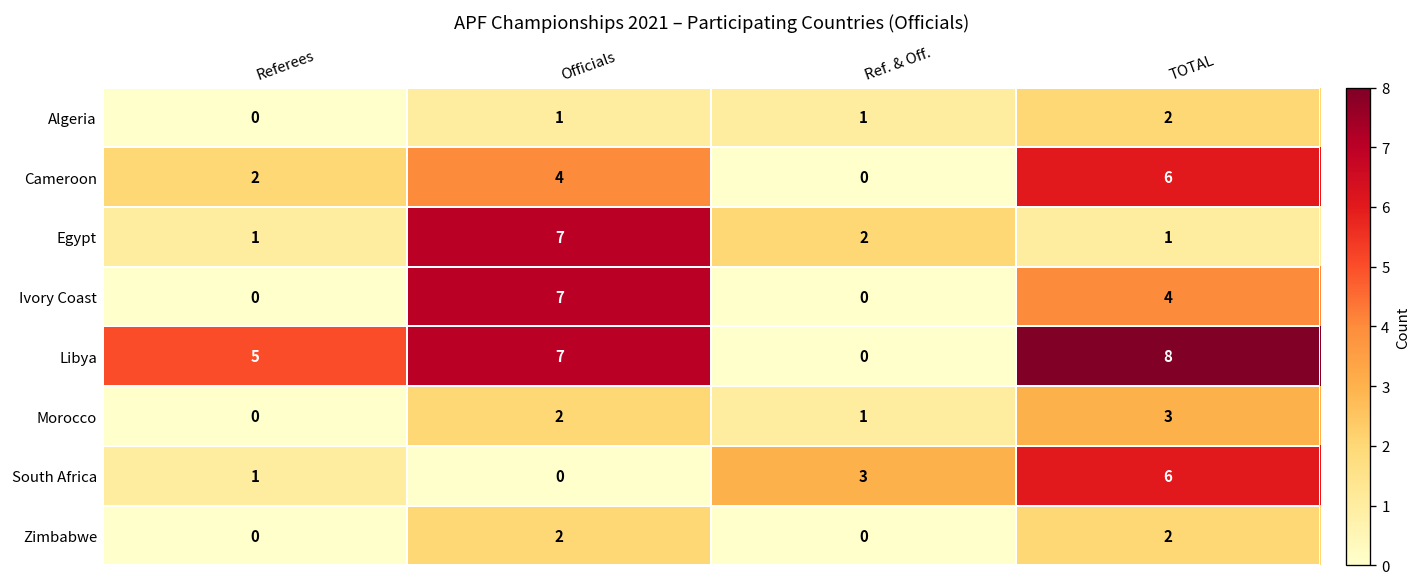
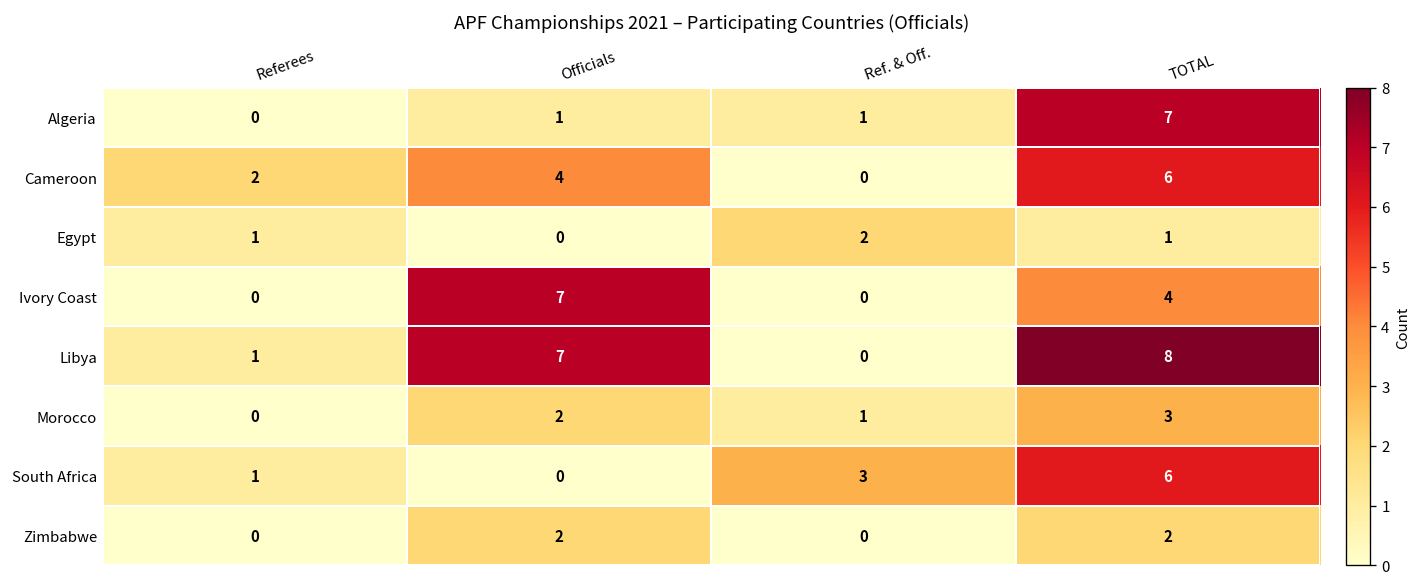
Algeria, TOTAL: 2 -> 7
Egypt, Officials: 7 -> 0
Libya, Referees: 5 -> 1
